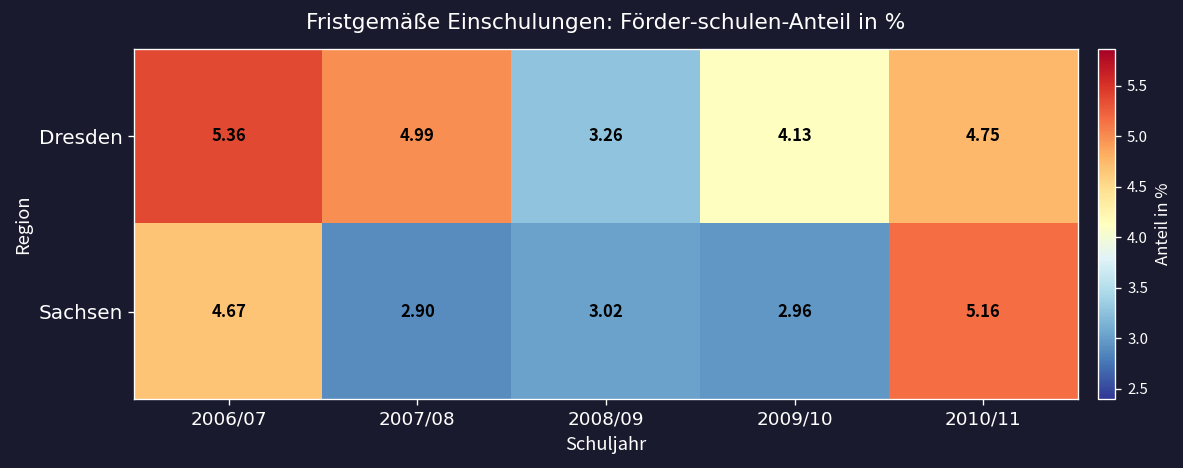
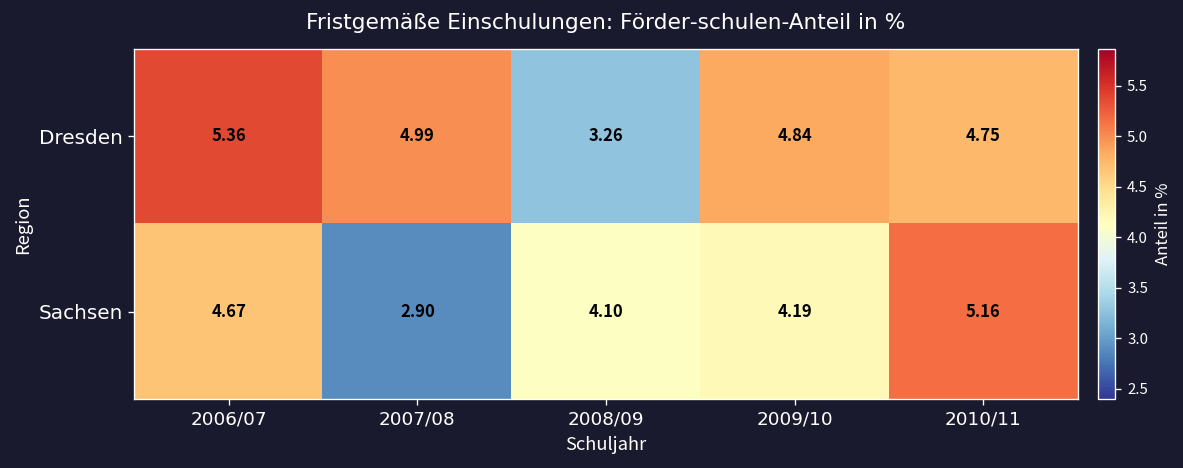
Dresden, 2009/10: 4.13 -> 4.84
Sachsen, 2008/09: 3.02 -> 4.10
Sachsen, 2009/10: 2.96 -> 4.19
